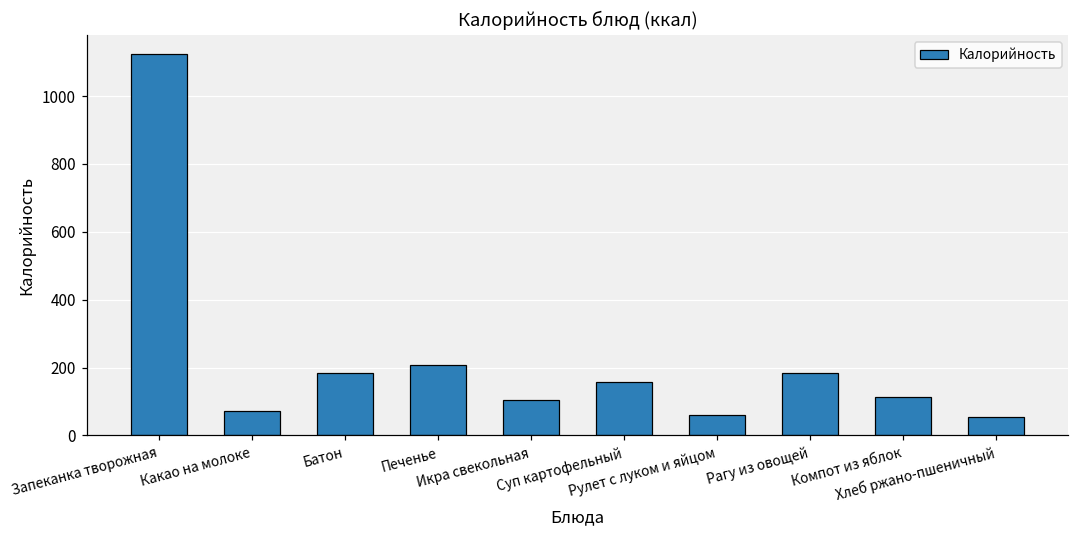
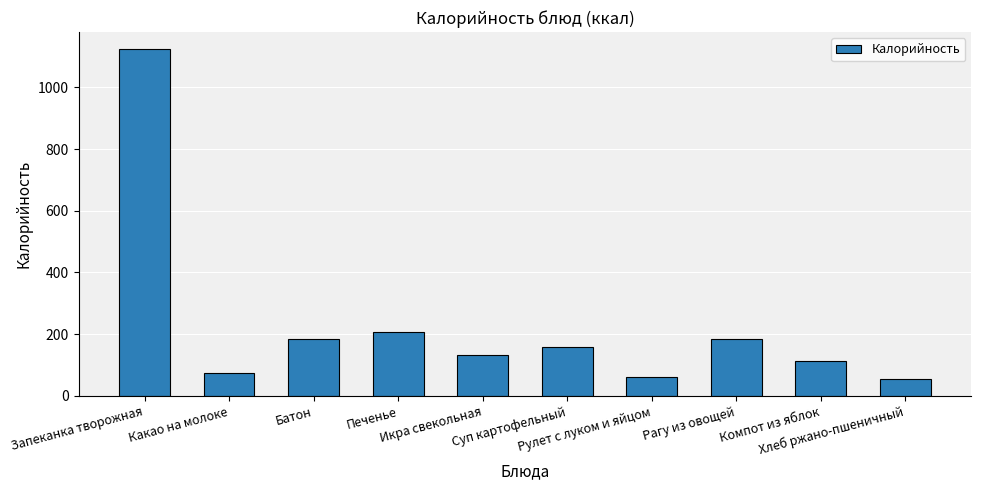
Икра свекольная: 110 -> 130
